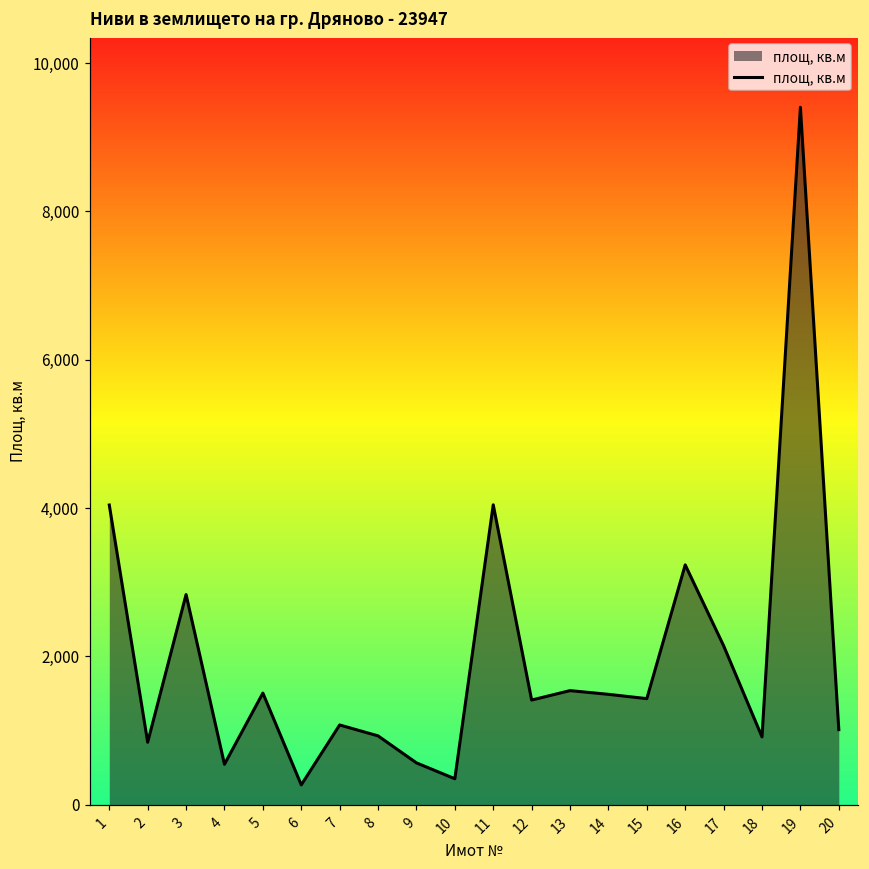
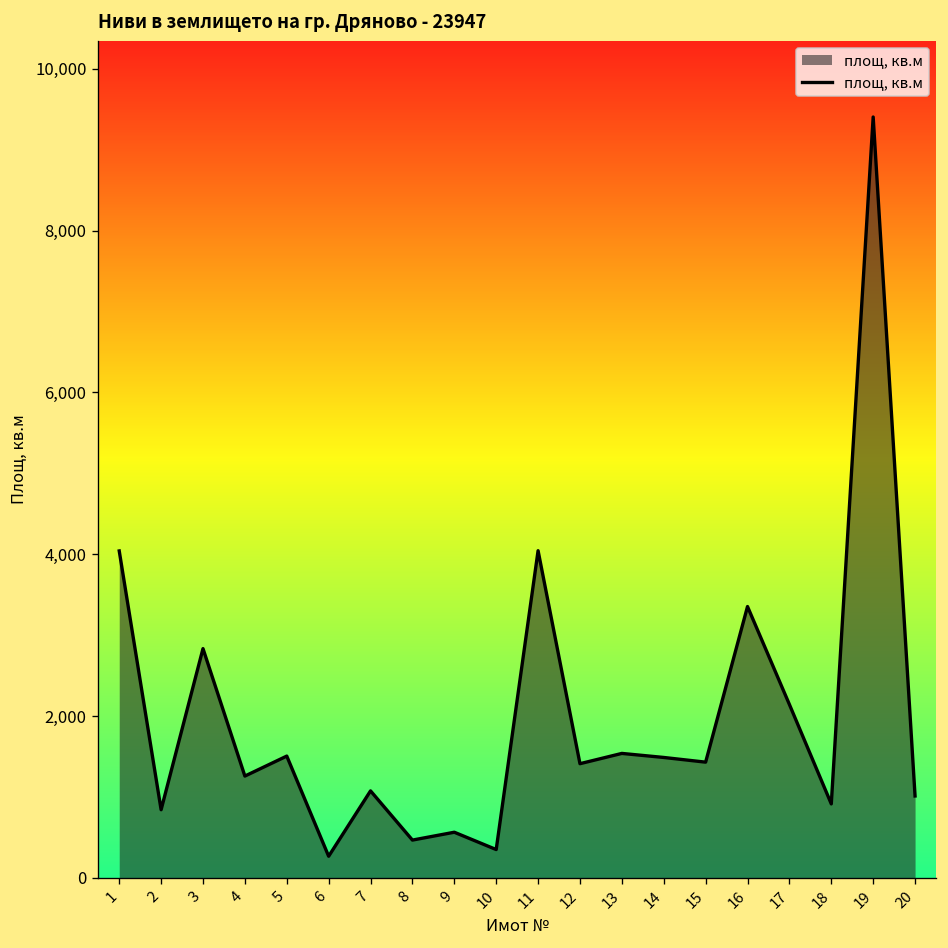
4: 500 -> 1,300
8: 900 -> 500
16: 3,200 -> 3,400
